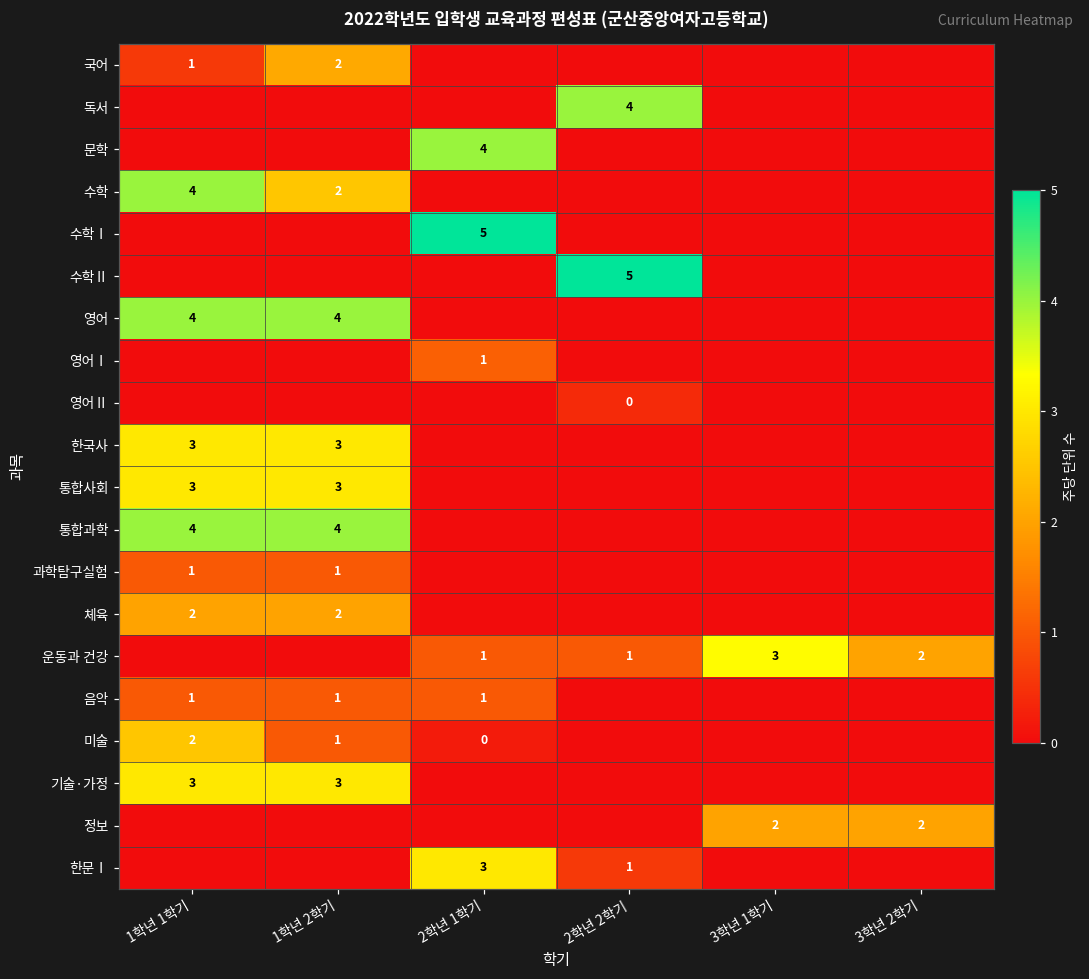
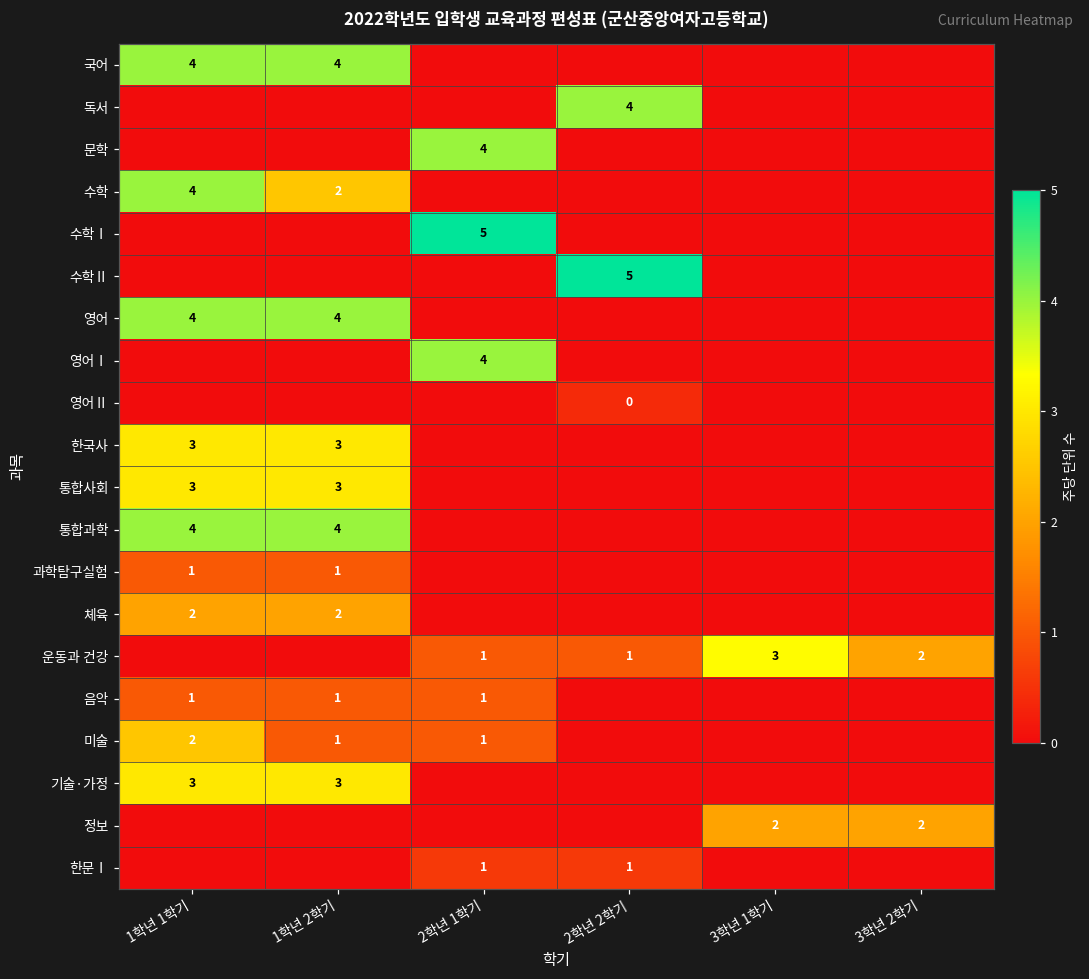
국어, 1학년 1학기: 1 -> 4
국어, 1학년 2학기: 2 -> 4
영어Ⅰ, 2학년 1학기: 1 -> 4
미술, 2학년 1학기: 0 -> 1
한문Ⅰ, 2학년 1학기: 3 -> 1
